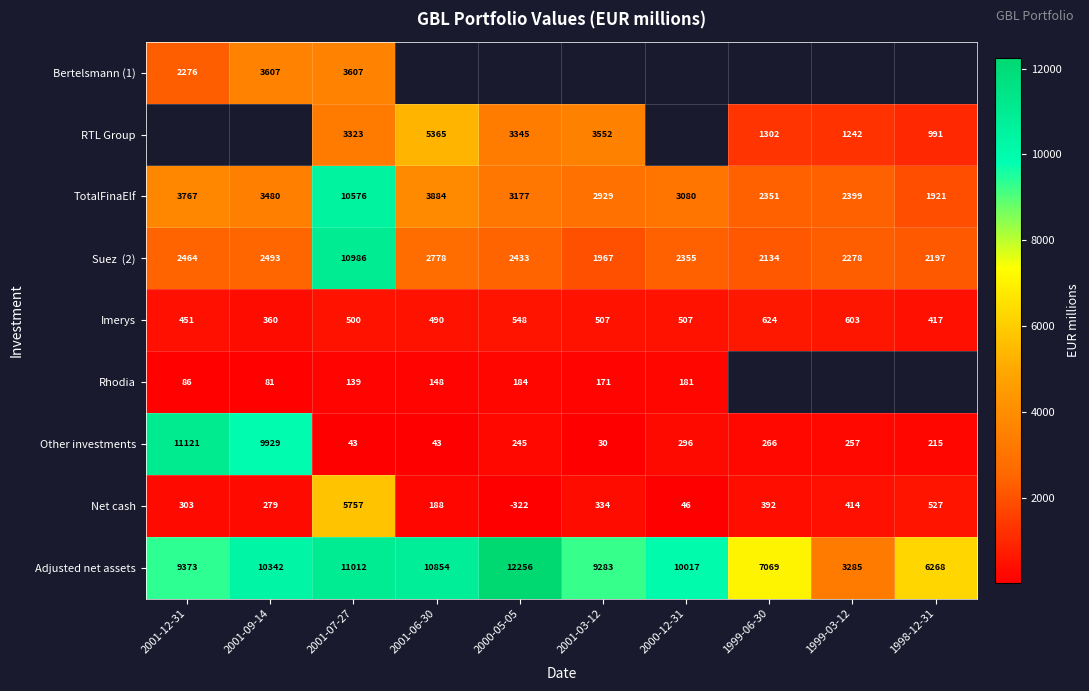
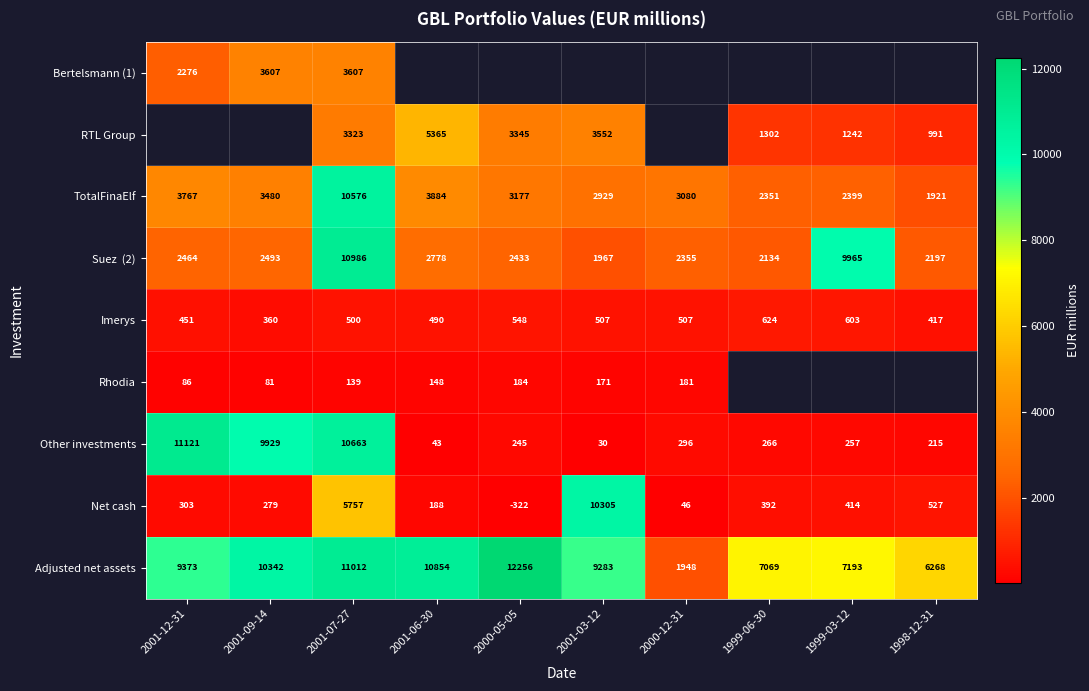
Suez (2), 1999-03-12: 2278 -> 9965
Other investments, 2001-07-27: 43 -> 10663
Net cash, 2001-03-12: 334 -> 10305
Adjusted net assets, 2000-12-31: 10017 -> 1948
Adjusted net assets, 1999-03-12: 3285 -> 7193
